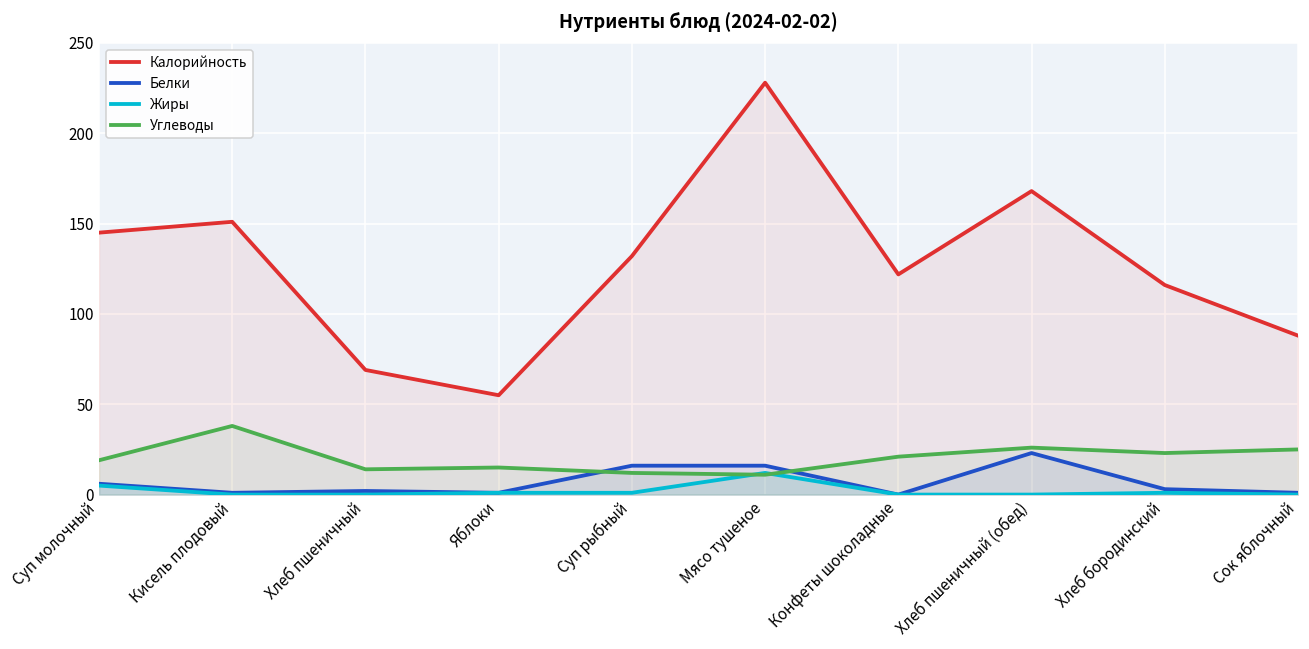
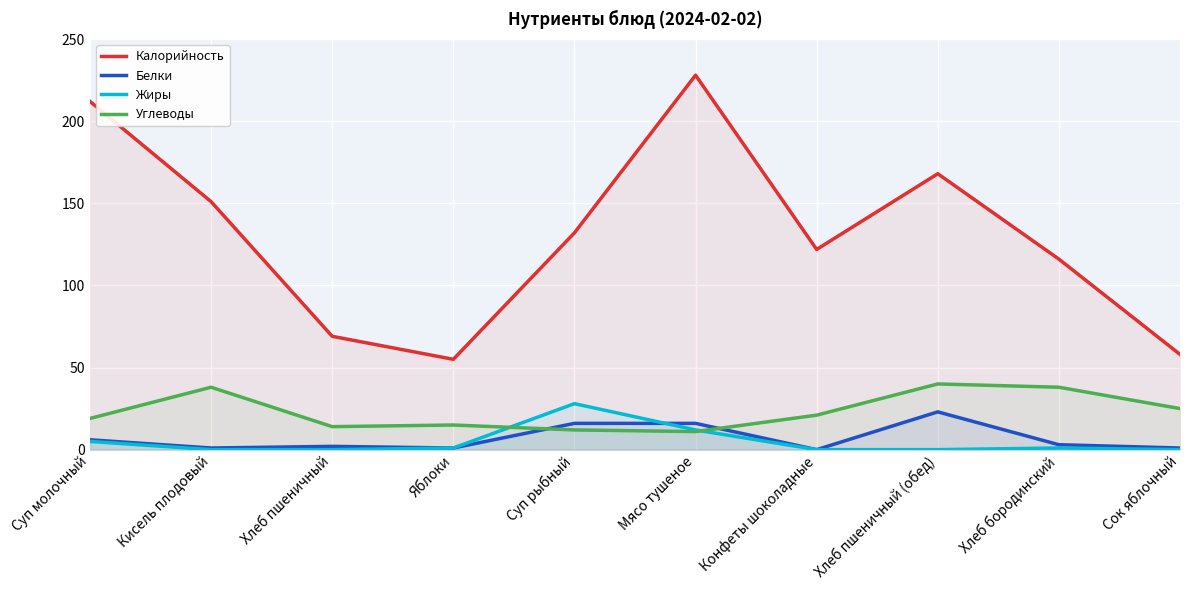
Калорийность, Суп молочный: 145 -> 212
Жиры, Суп рыбный: 1 -> 28
Углеводы, Хлеб пшеничный (обед): 26 -> 40
Углеводы, Хлеб бородинский: 23 -> 38
Калорийность, Сок яблочный: 88 -> 58
